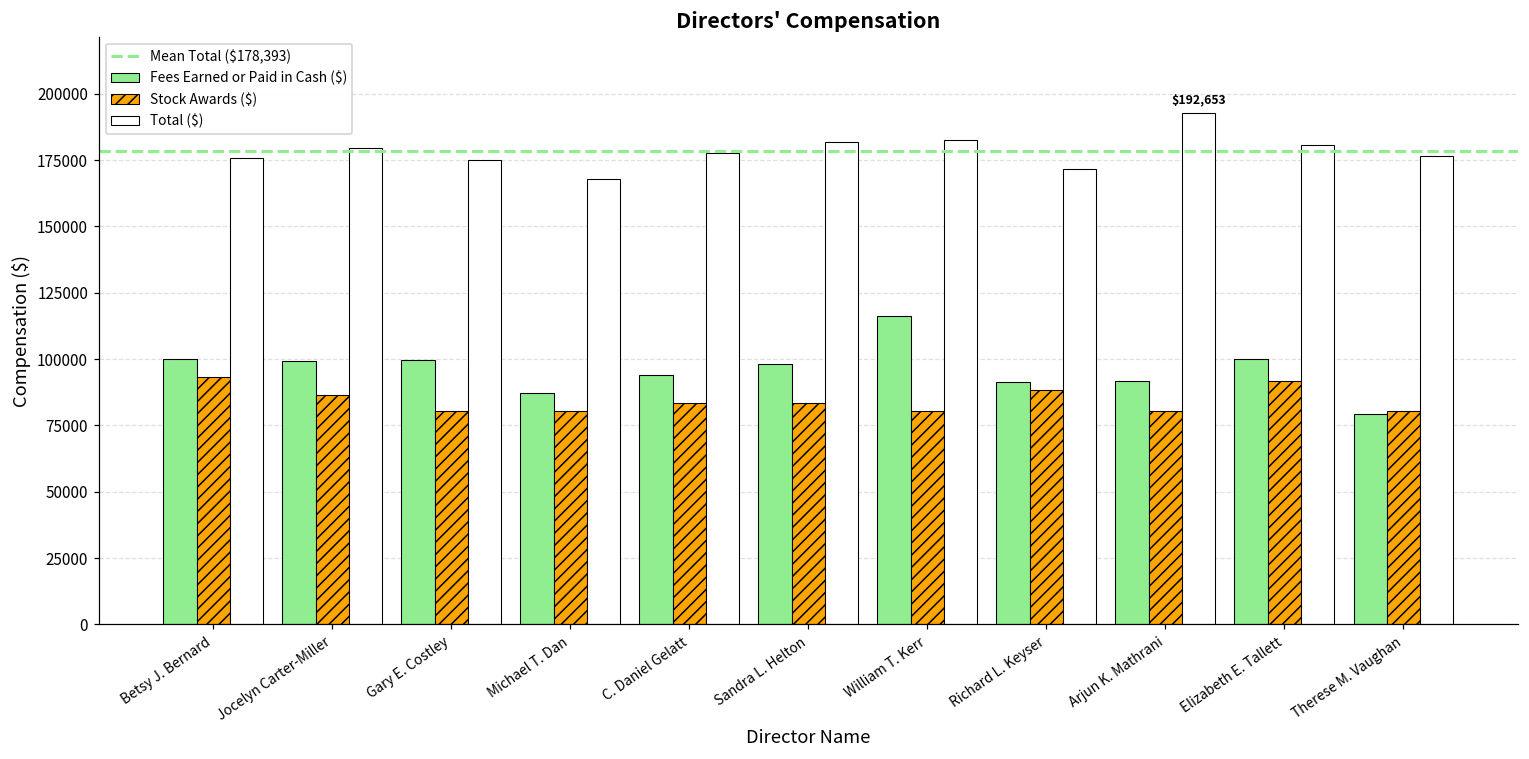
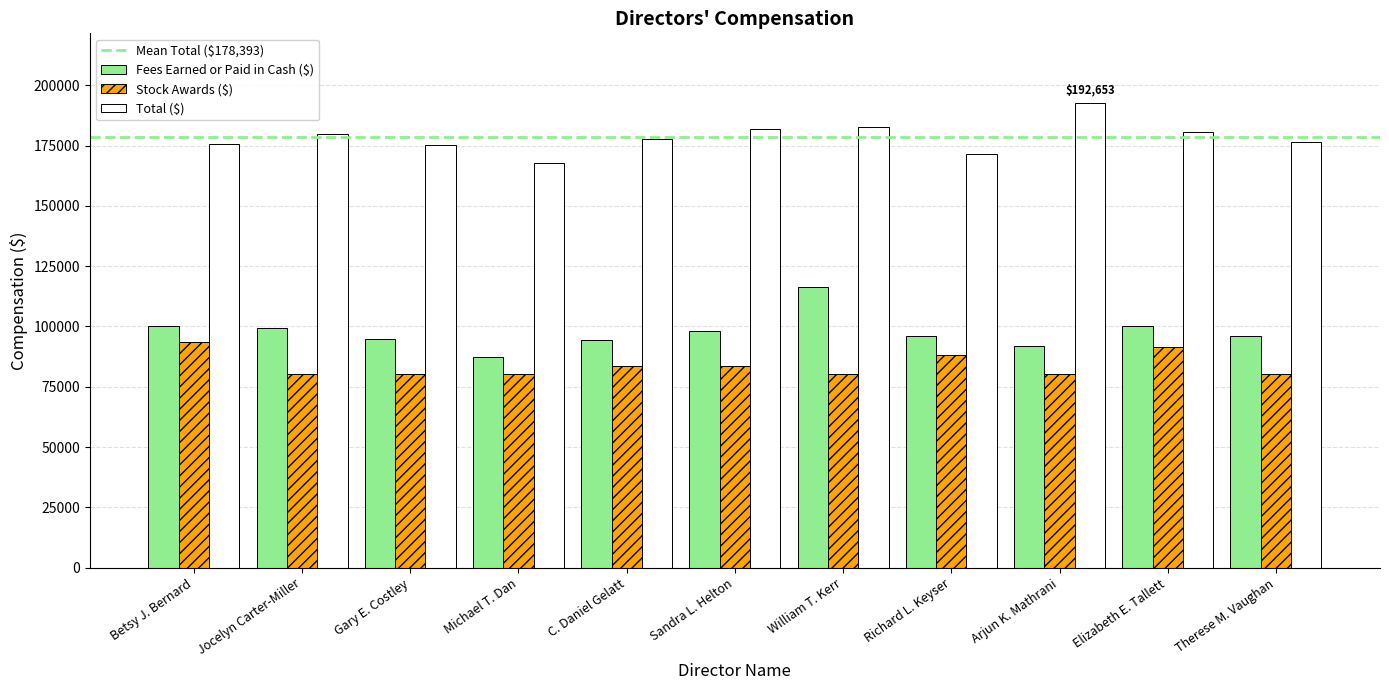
Stock Awards ($), Jocelyn Carter-Miller: 87000 -> 80000
Fees Earned or Paid in Cash ($), Gary E. Costley: 99000 -> 95000
Fees Earned or Paid in Cash ($), Richard L. Keyser: 91000 -> 96000
Fees Earned or Paid in Cash ($), Therese M. Vaughan: 79000 -> 96000
